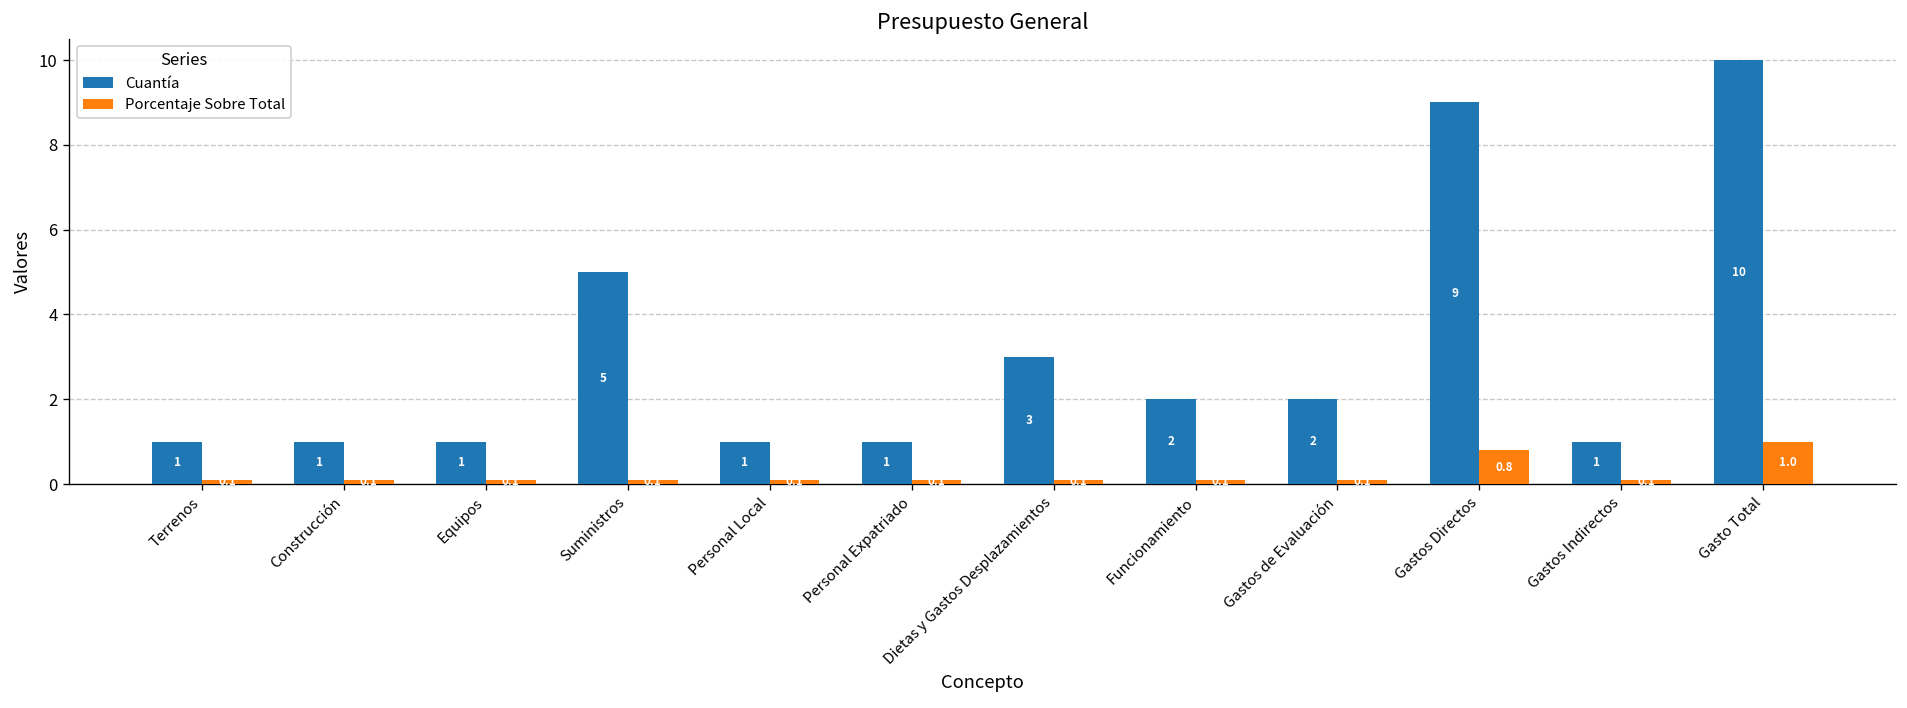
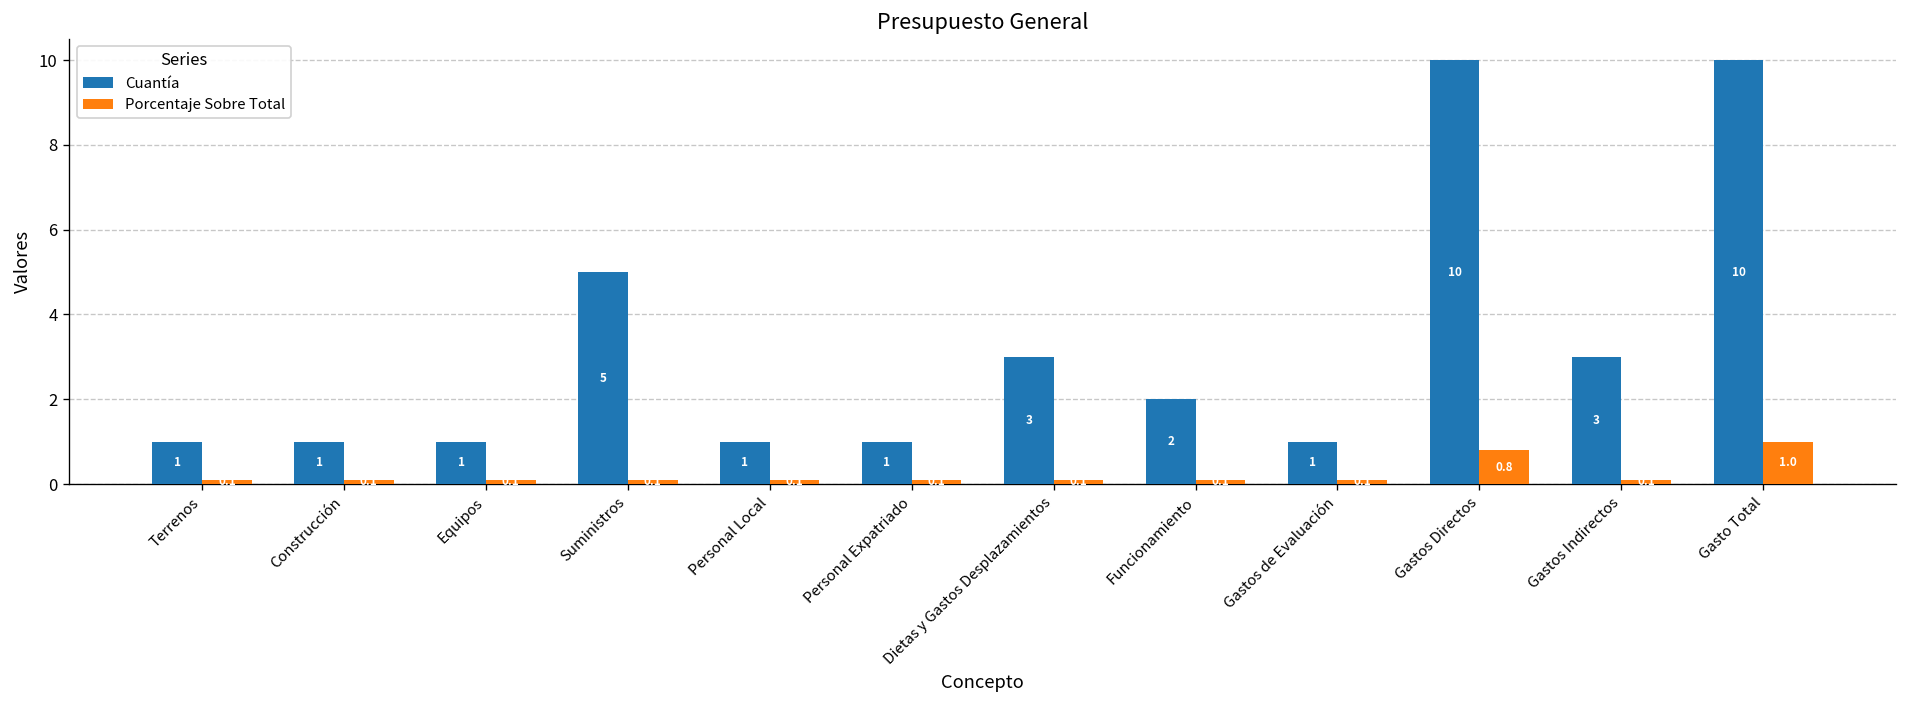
Cuantía, Gastos de Evaluación: 2 -> 1
Cuantía, Gastos Directos: 9 -> 10
Cuantía, Gastos Indirectos: 1 -> 3
